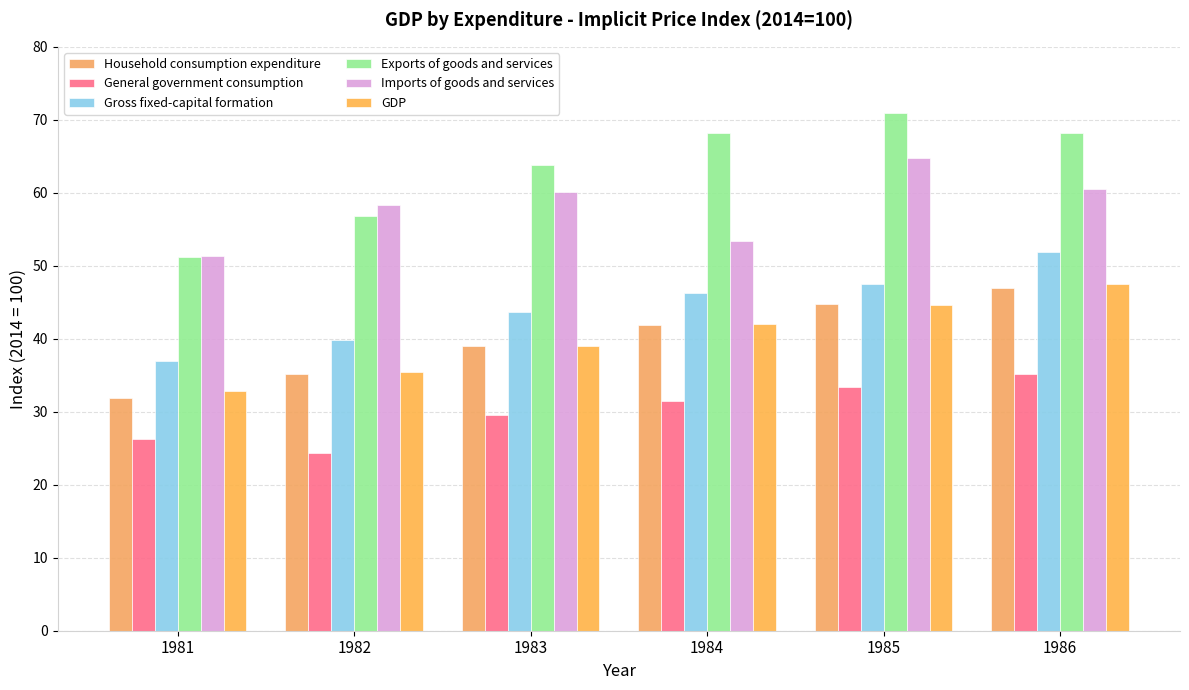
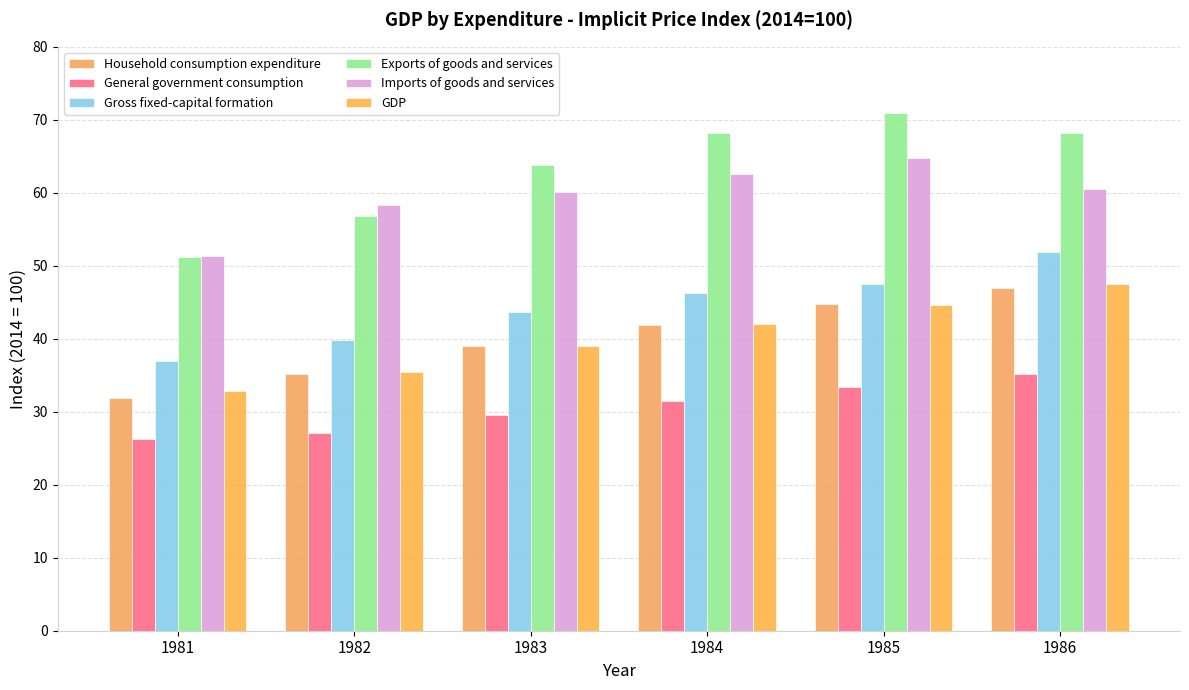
General government consumption, 1982: 24 -> 27
Imports of goods and services, 1984: 53 -> 63
